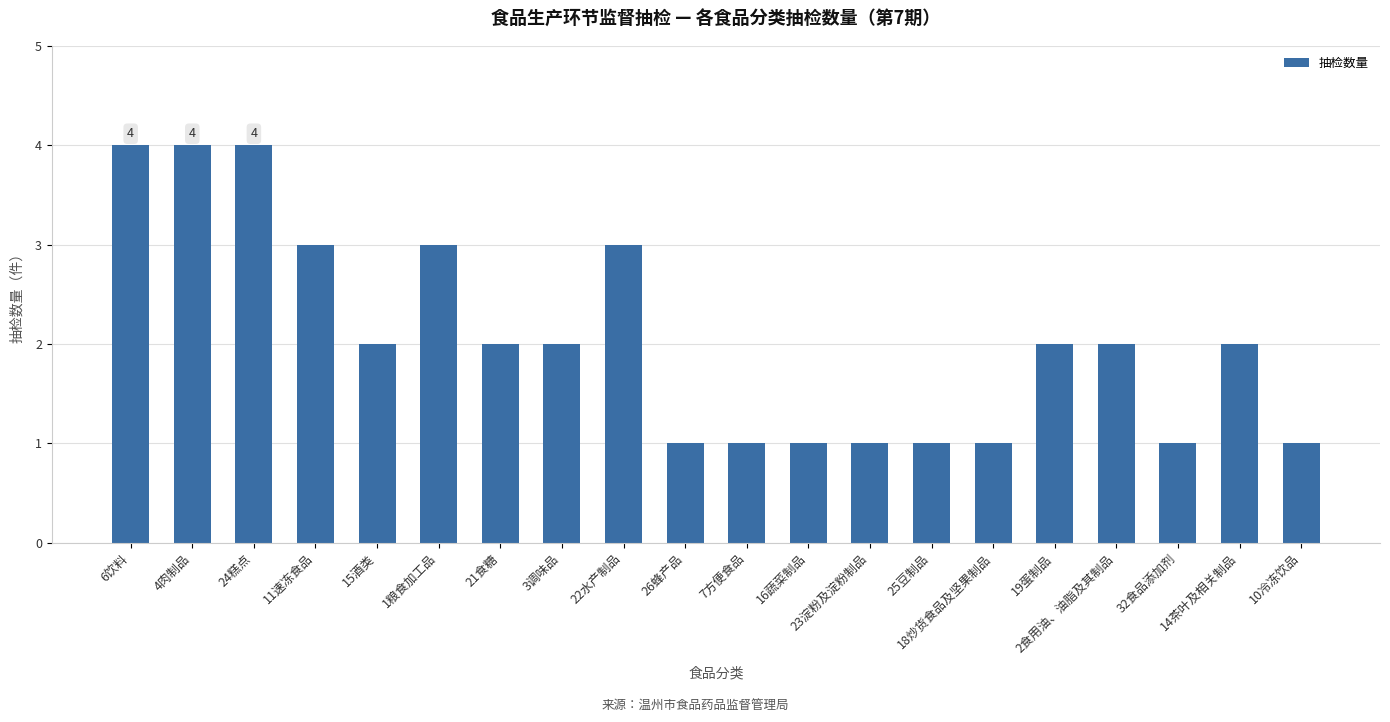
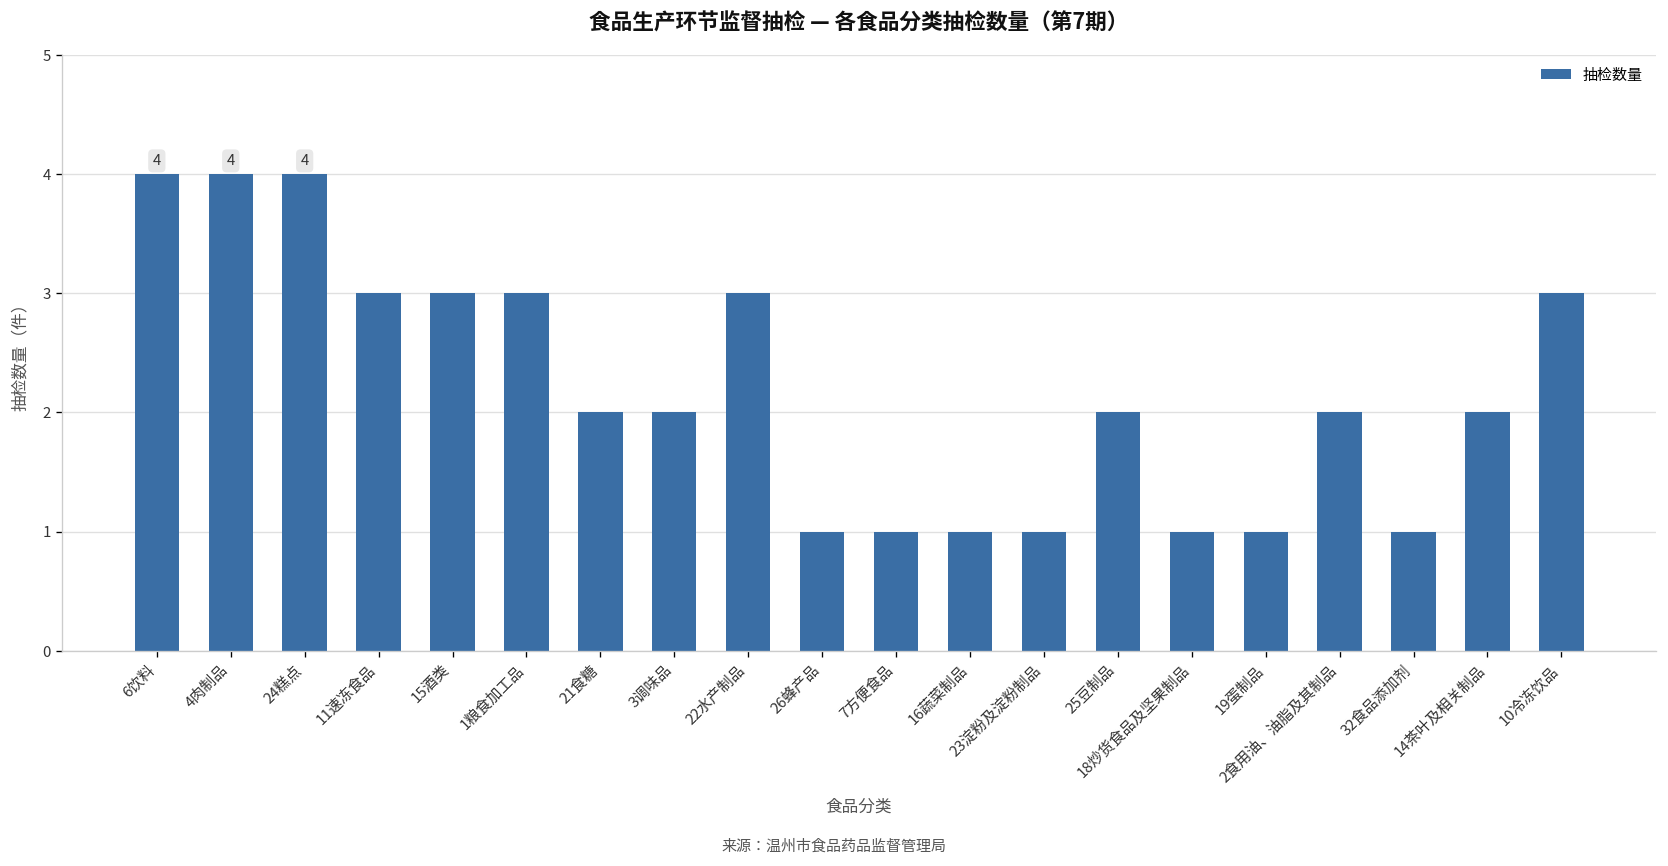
15酒类: 2 -> 3
25豆制品: 1 -> 2
19蛋制品: 2 -> 1
10冷冻饮品: 1 -> 3
